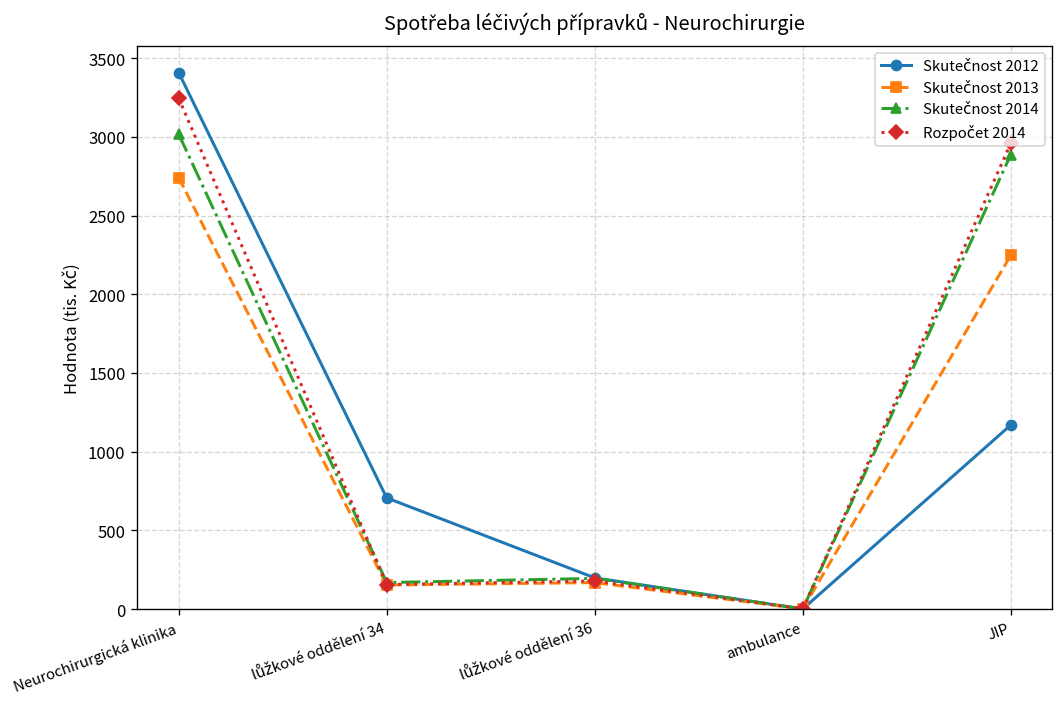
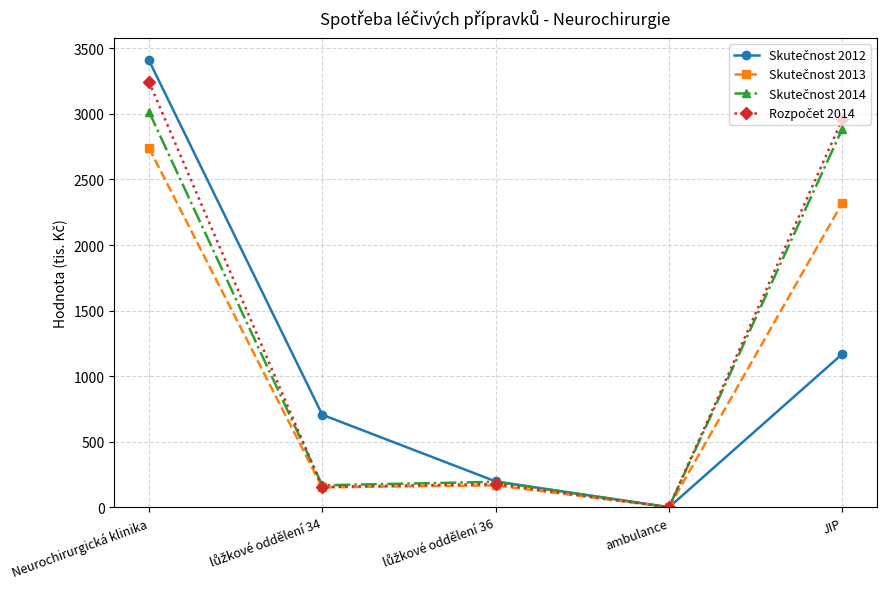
Skutečnost 2013, JIP: 2250 -> 2320
